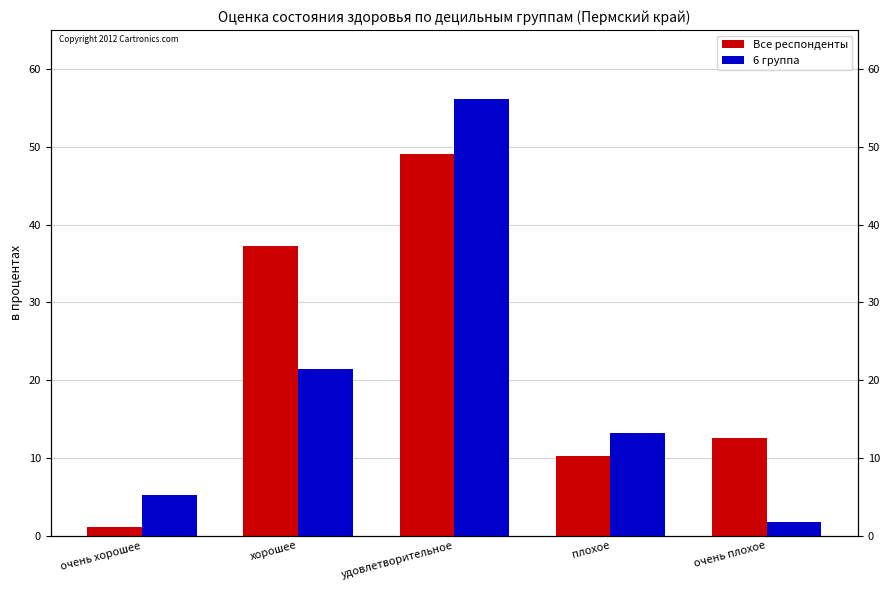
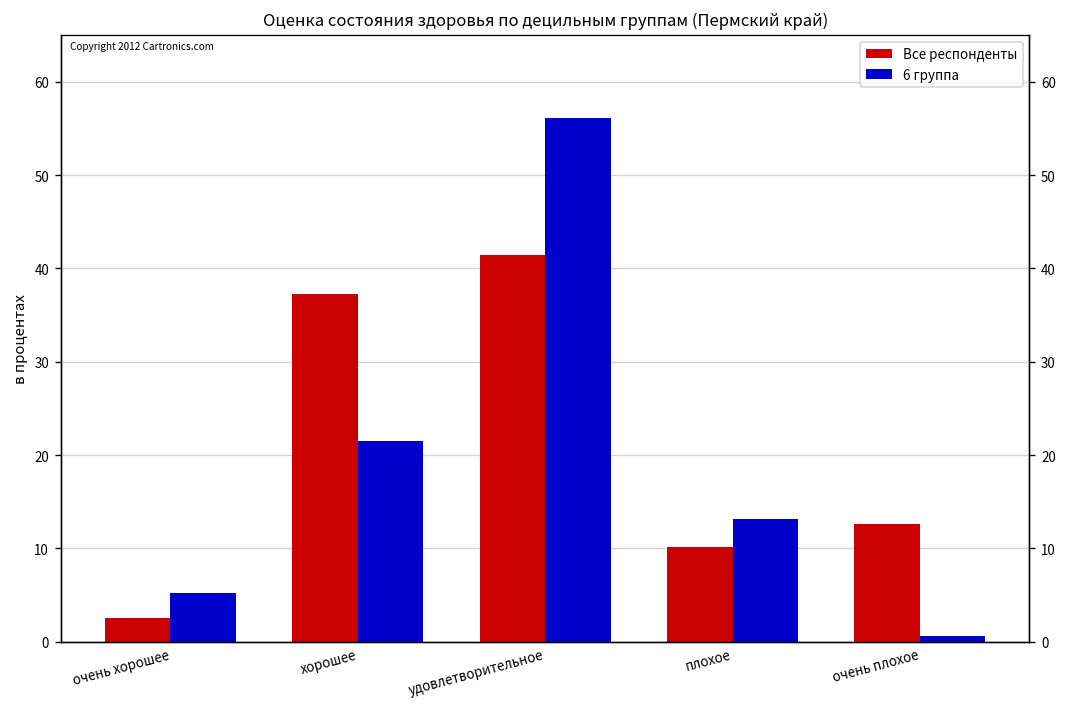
Все респонденты, очень хорошее: 1 -> 3
Все респонденты, удовлетворительное: 49 -> 41
6 группа, очень плохое: 2 -> 1
